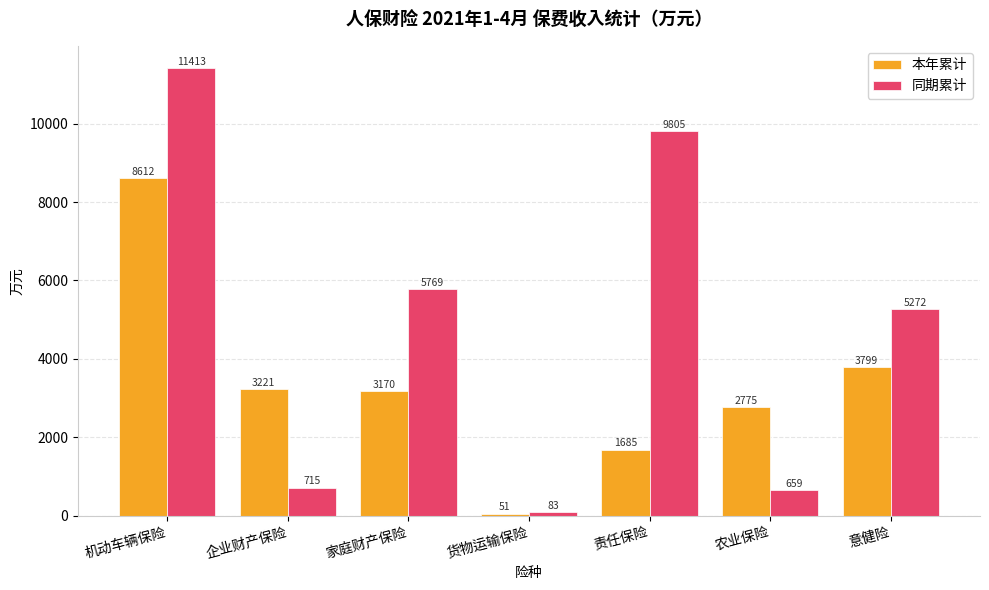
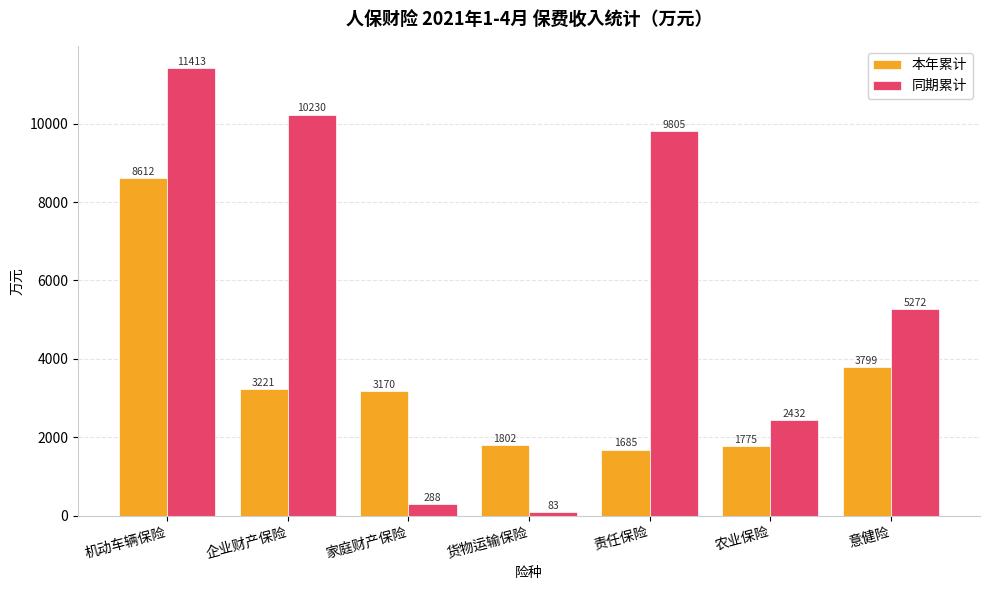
同期累计, 企业财产保险: 715 -> 10230
同期累计, 家庭财产保险: 5769 -> 288
本年累计, 货物运输保险: 51 -> 1802
本年累计, 农业保险: 2775 -> 1775
同期累计, 农业保险: 659 -> 2432
